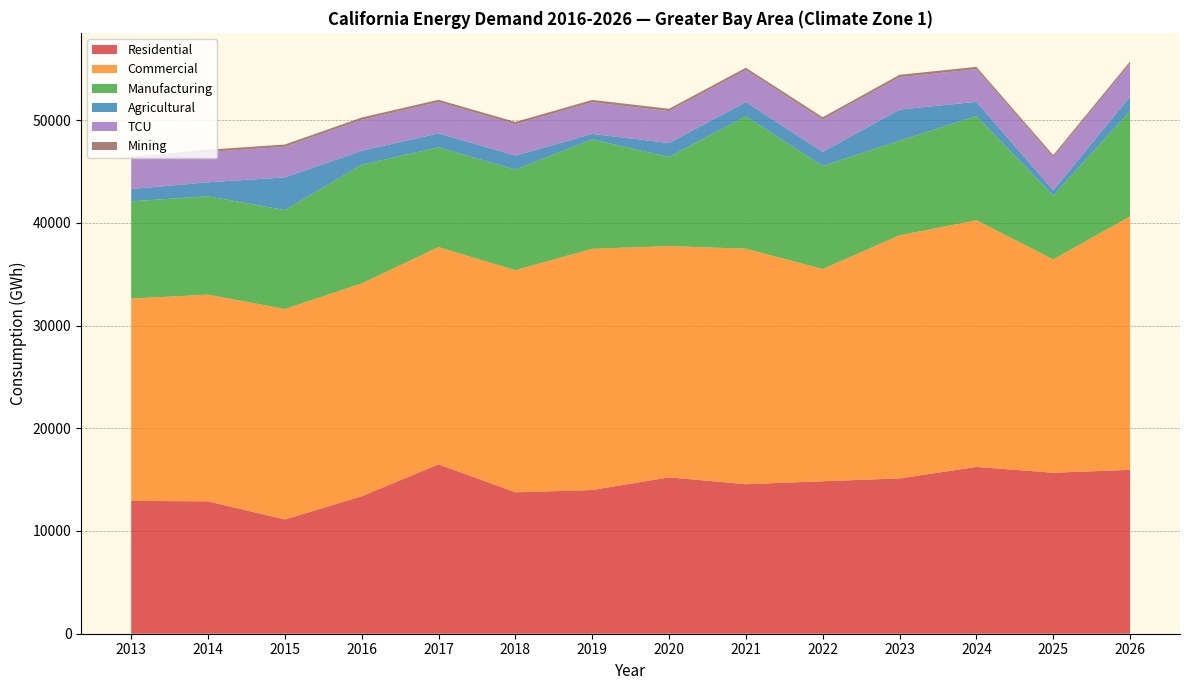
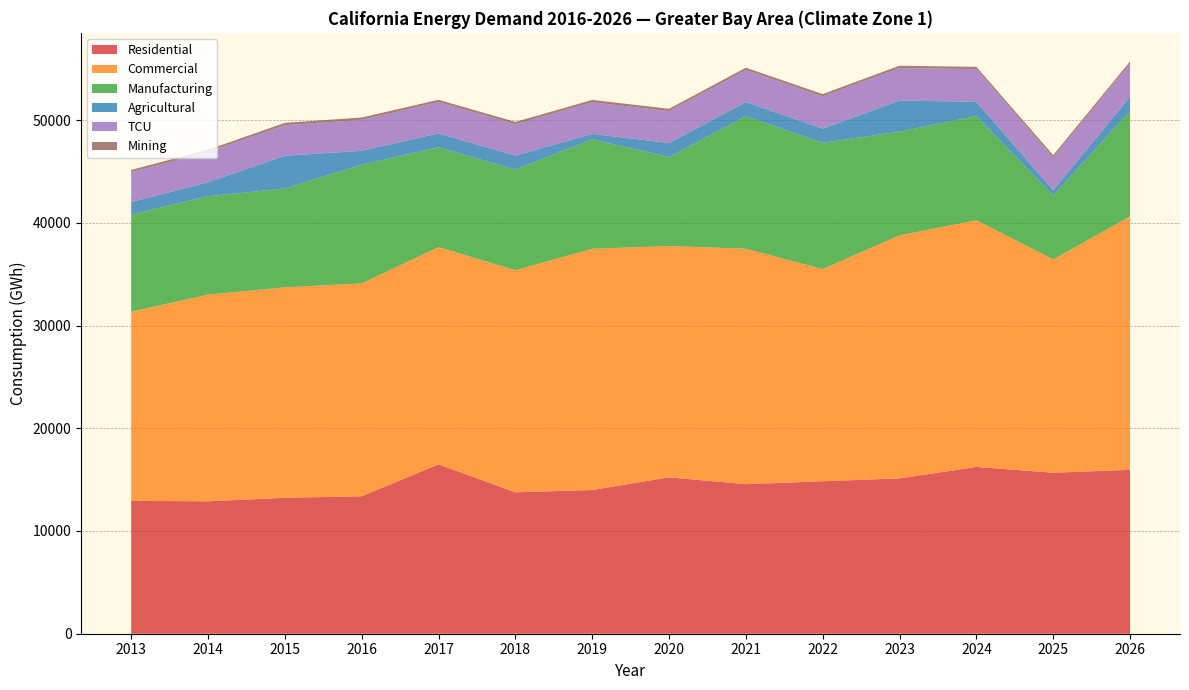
Commercial, 2013: 19700 -> 18400
Residential, 2015: 11100 -> 13200
Manufacturing, 2022: 10000 -> 12300
Manufacturing, 2023: 9200 -> 10100
